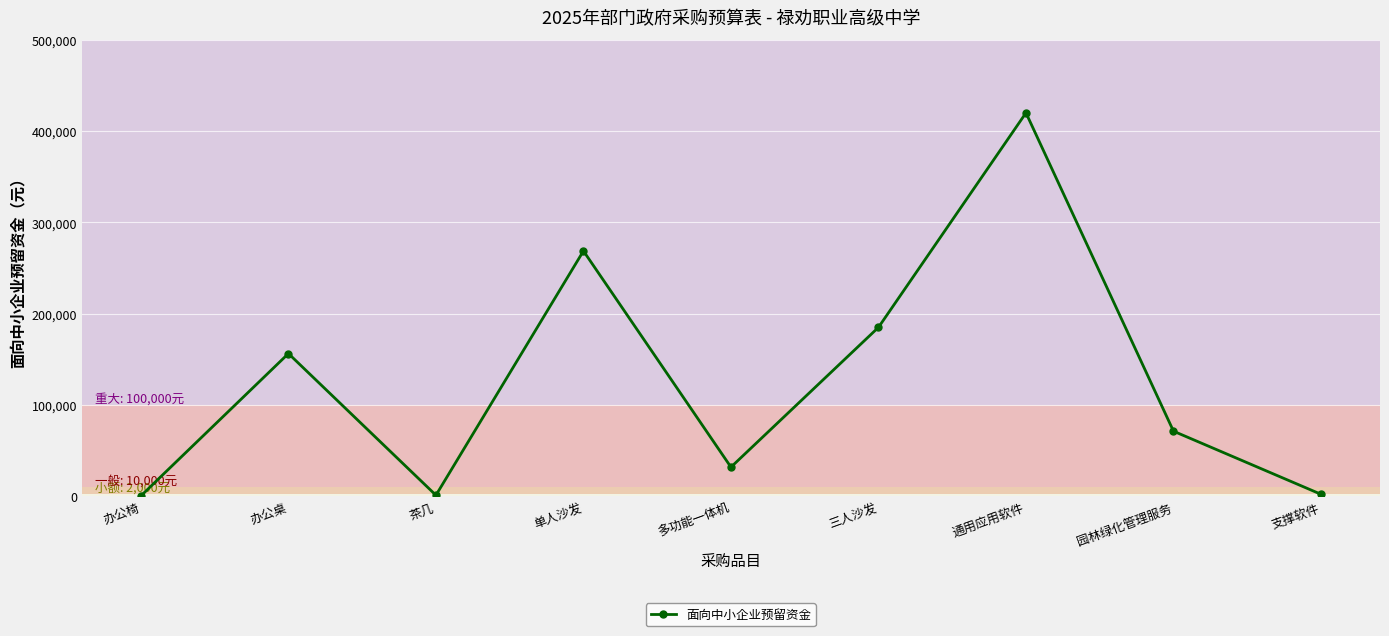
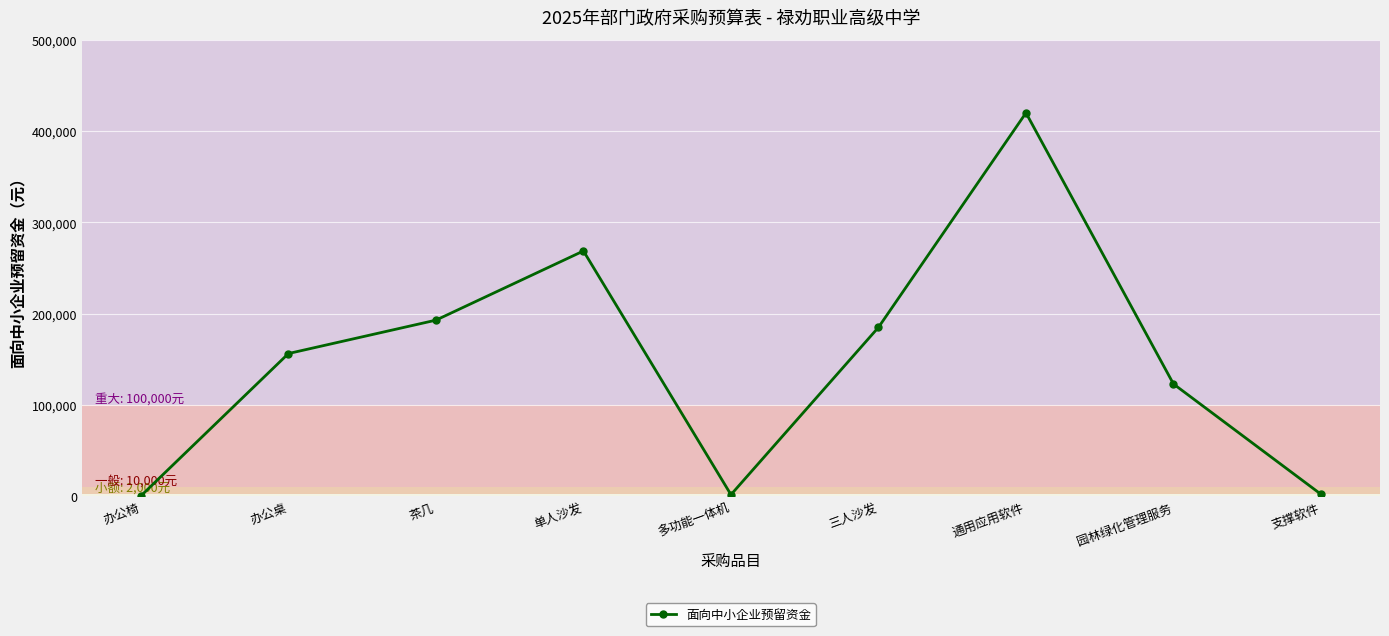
茶几: 0 -> 190,000
多功能一体机: 30,000 -> 0
园林绿化管理服务: 70,000 -> 120,000
